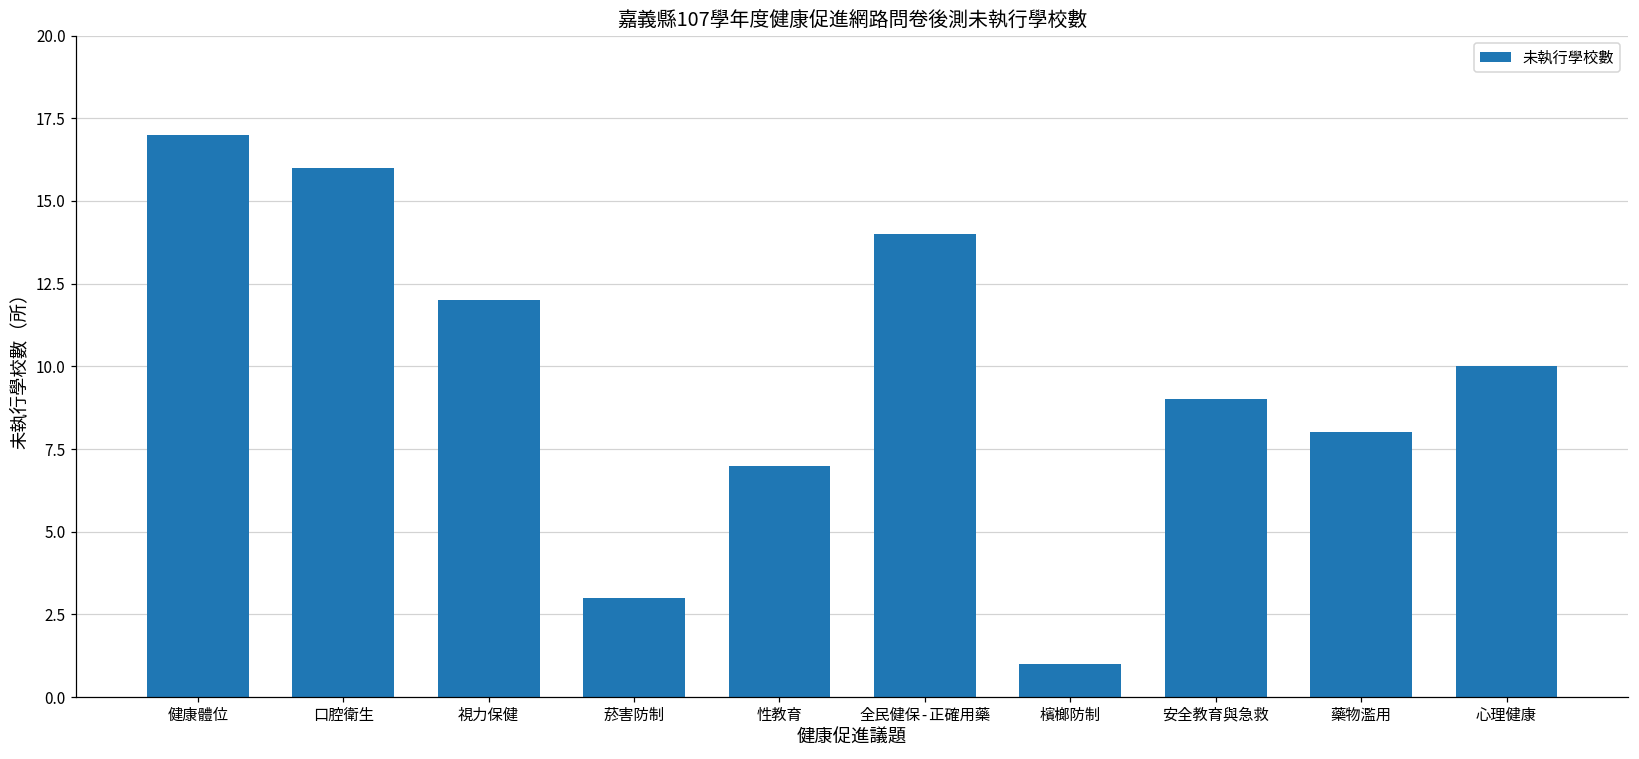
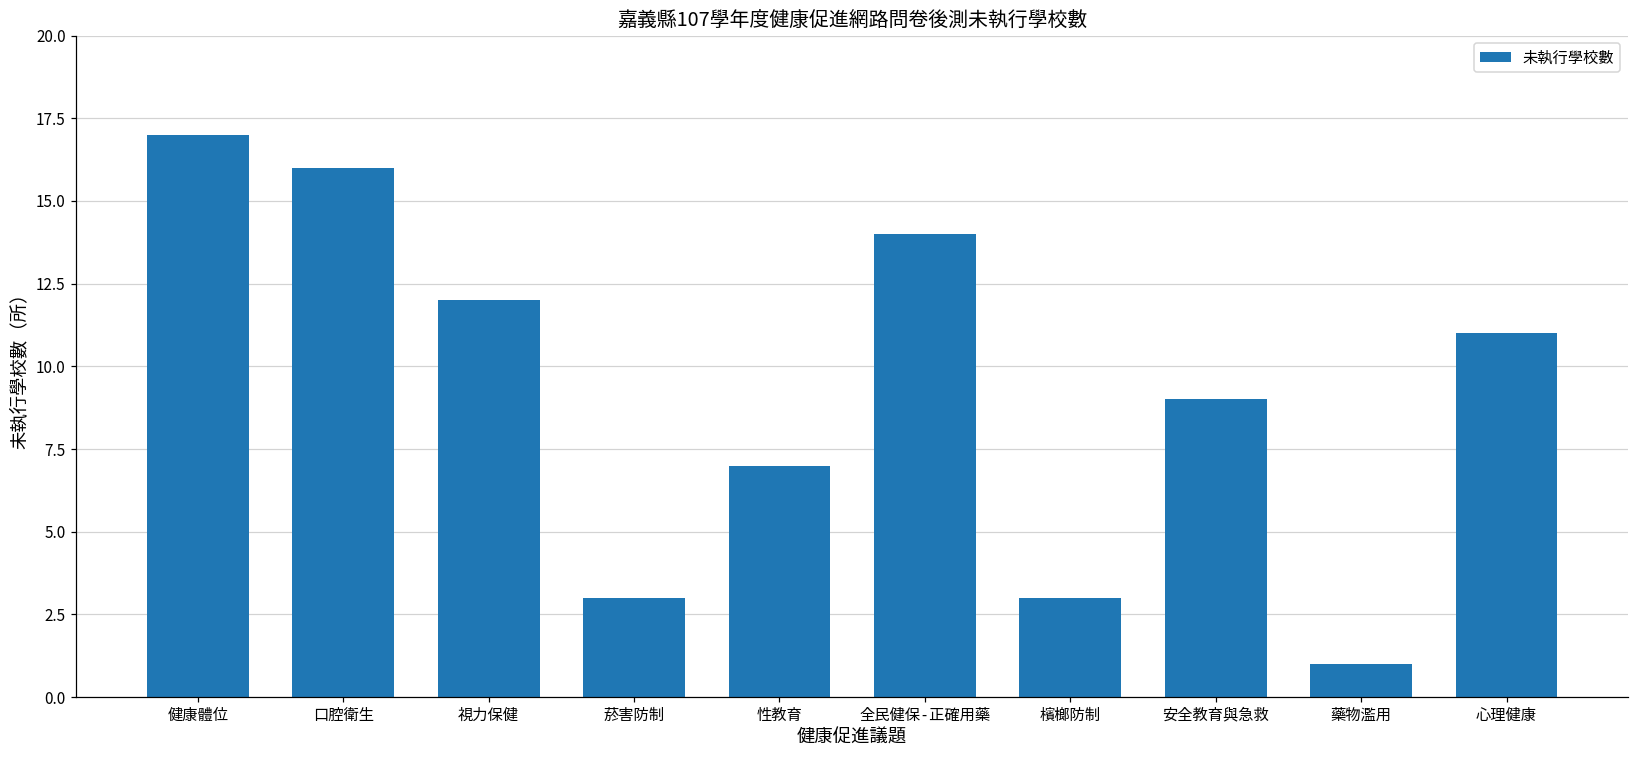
檳榔防制: 1 -> 3
藥物濫用: 8 -> 1
心理健康: 10 -> 11
